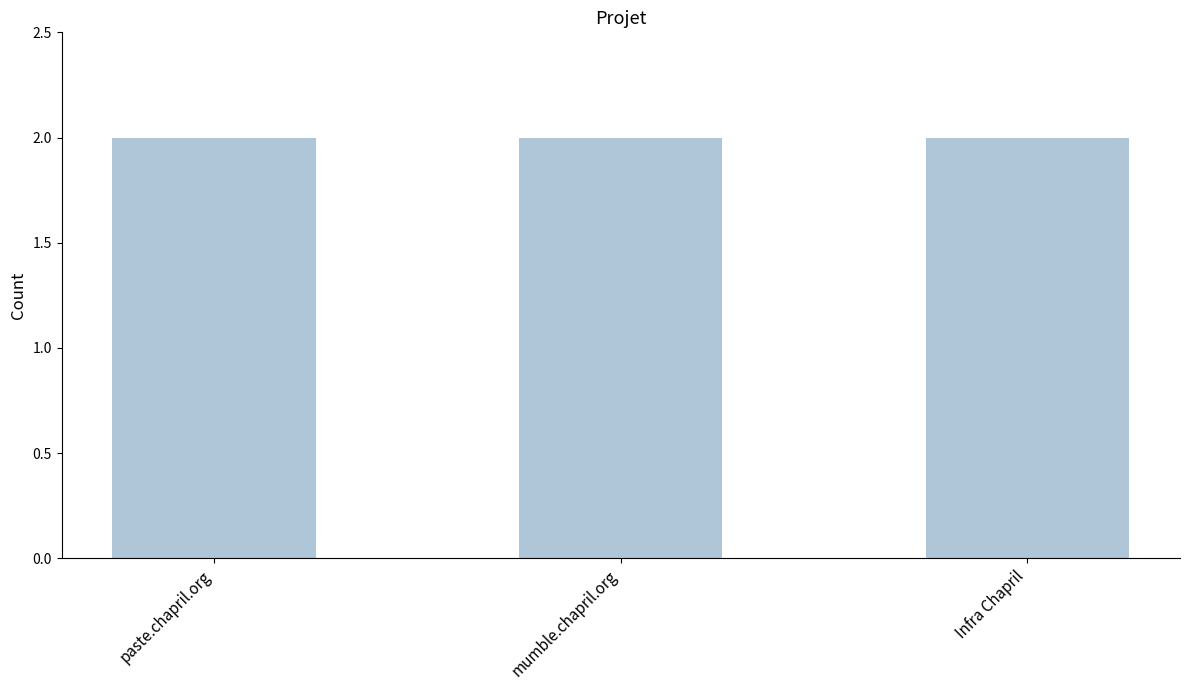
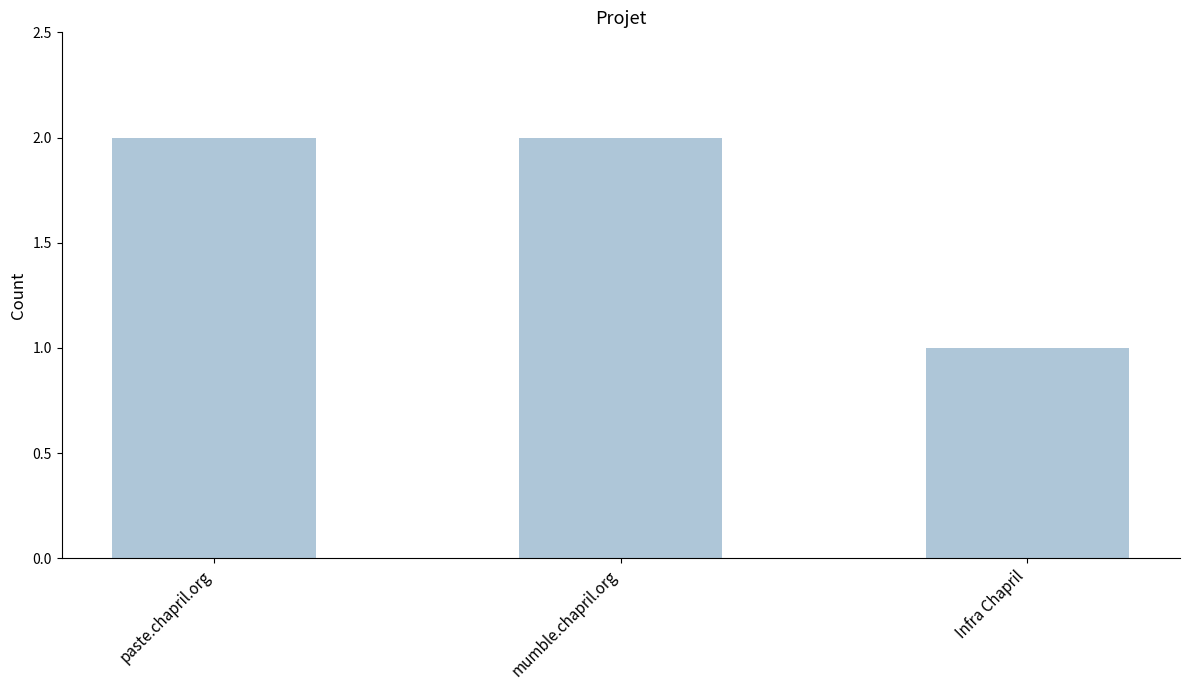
Infra Chapril: 2 -> 1
